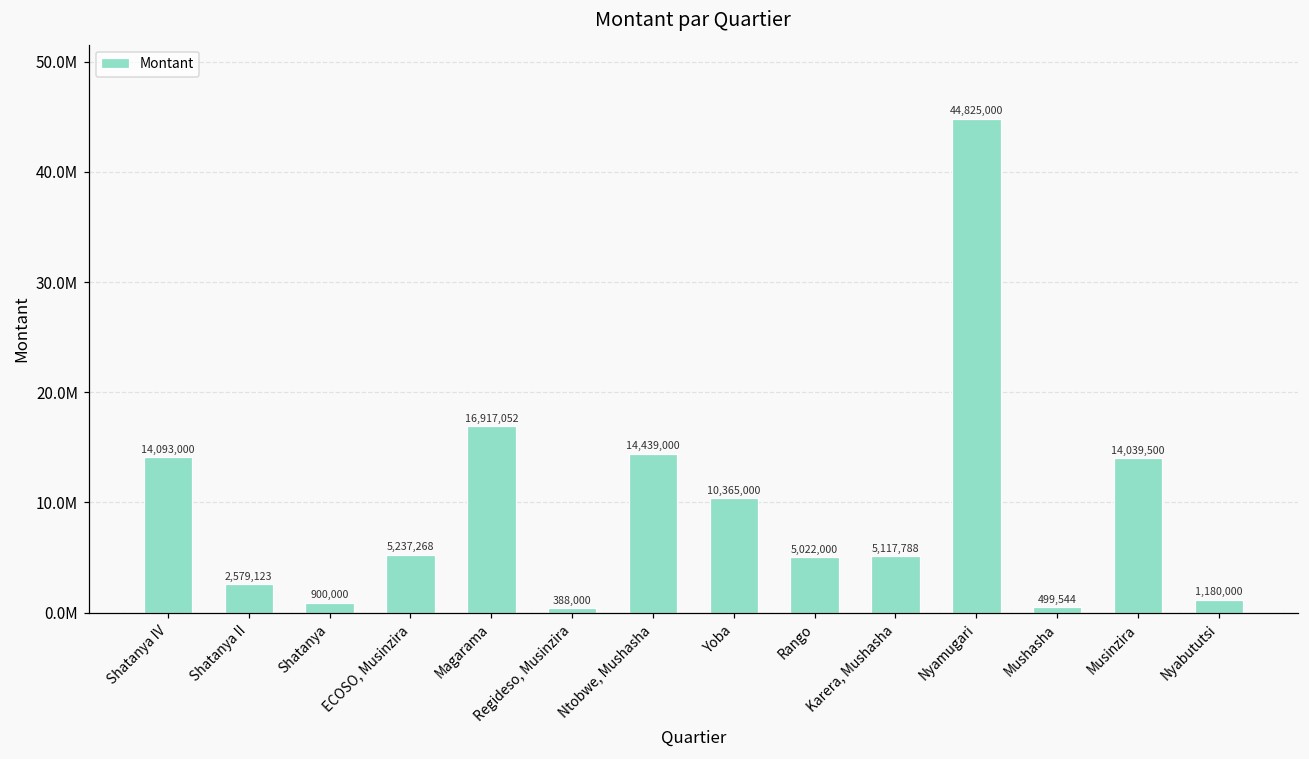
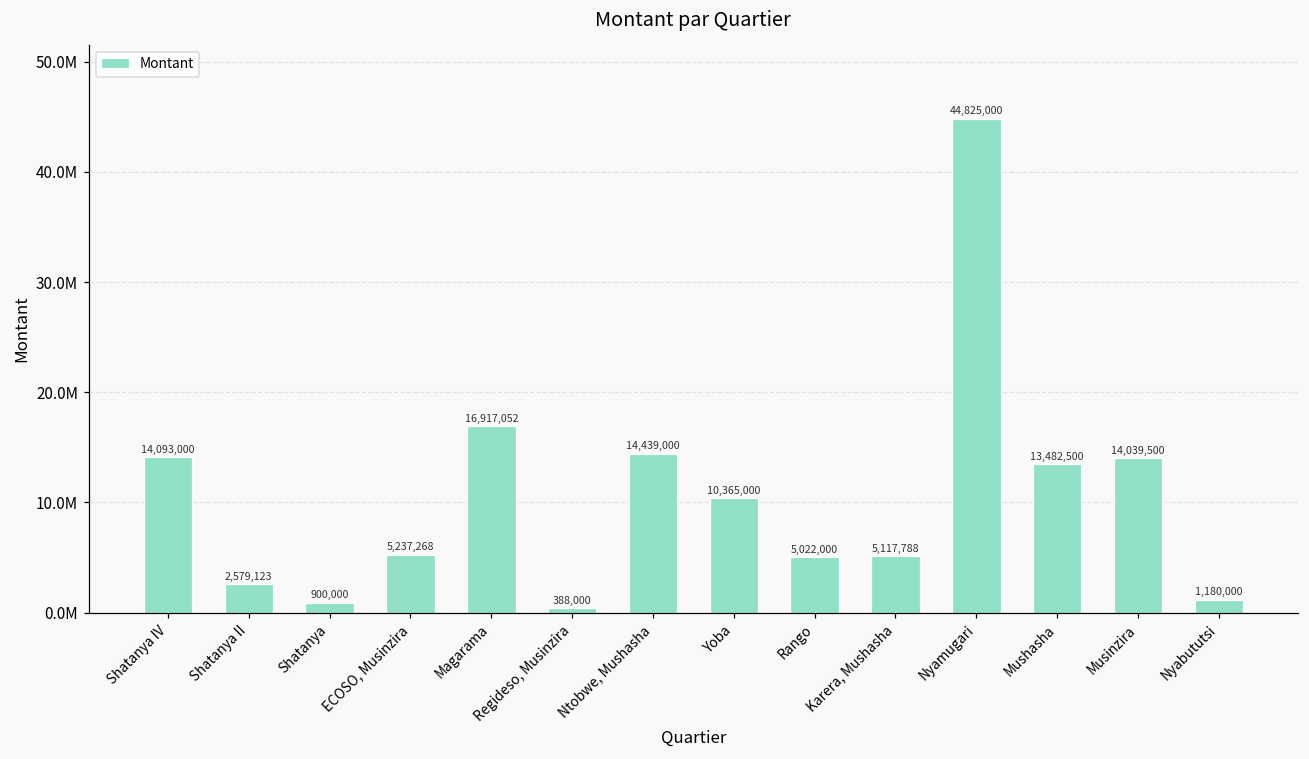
Mushasha: 499,544 -> 13,482,500
